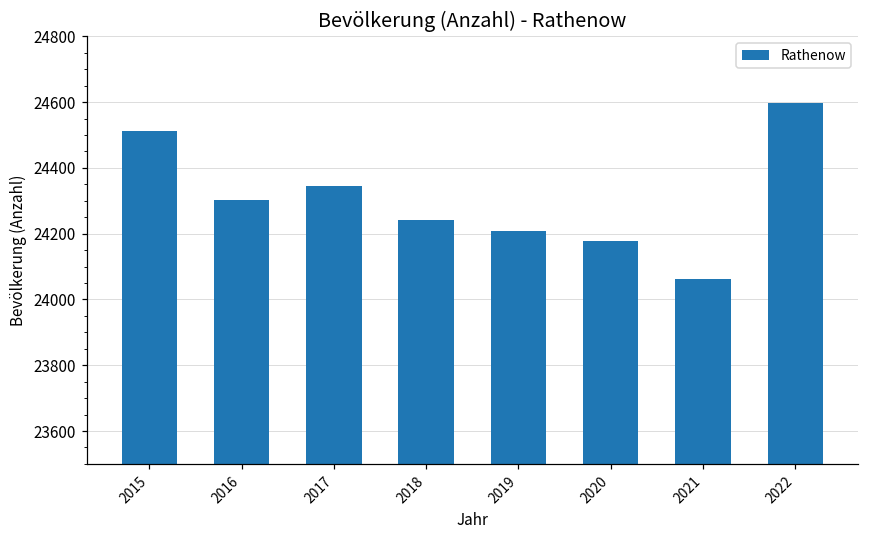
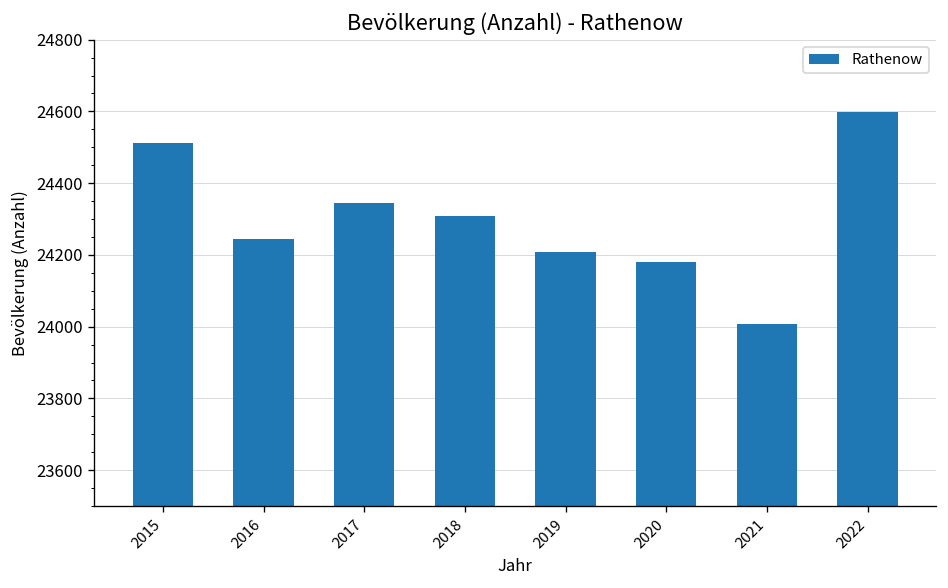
2016: 24300 -> 24240
2018: 24240 -> 24310
2021: 24060 -> 24010
